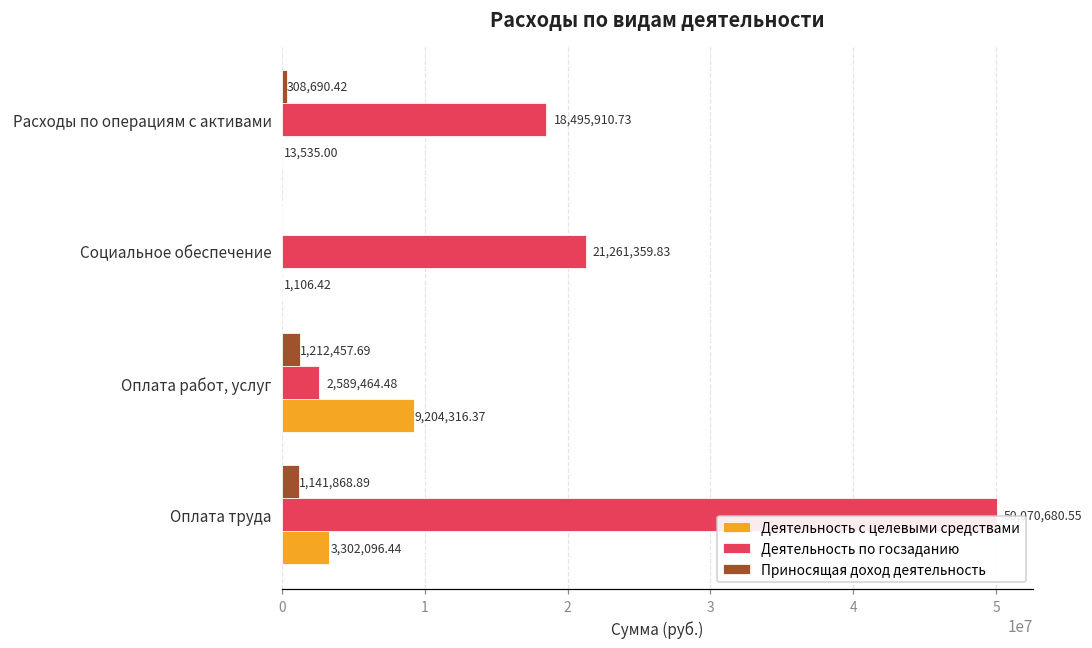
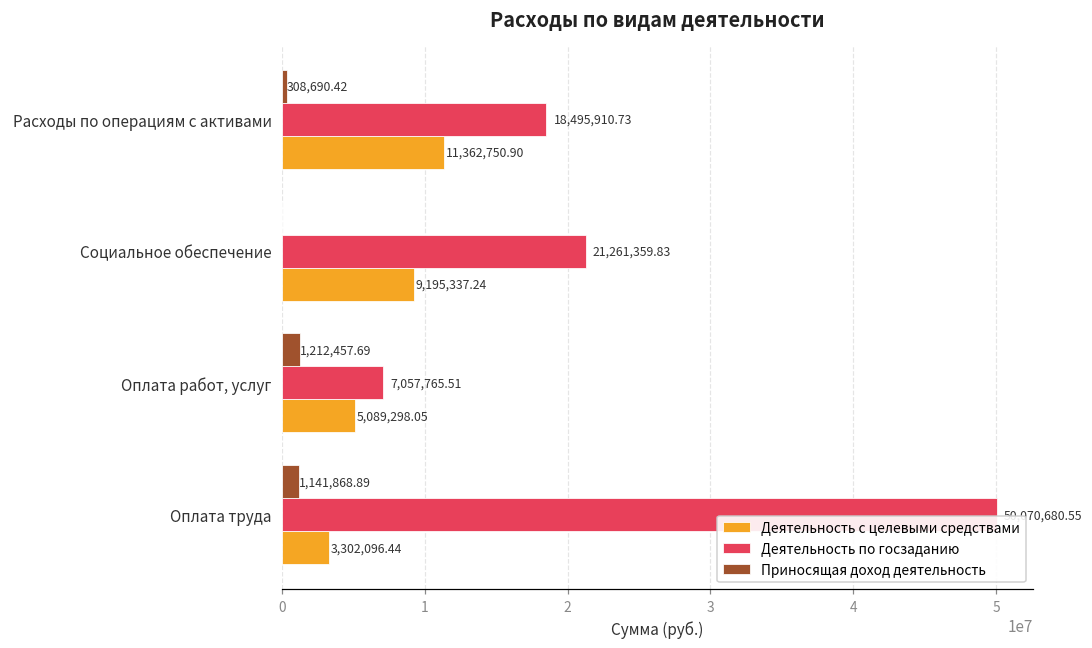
Деятельность с целевыми средствами, Расходы по операциям с активами: 13,535.00 -> 11,362,750.90
Деятельность с целевыми средствами, Социальное обеспечение: 1,106.42 -> 9,195,337.24
Деятельность по госзаданию, Оплата работ, услуг: 2,589,464.48 -> 7,057,765.51
Деятельность с целевыми средствами, Оплата работ, услуг: 9,204,316.37 -> 5,089,298.05
